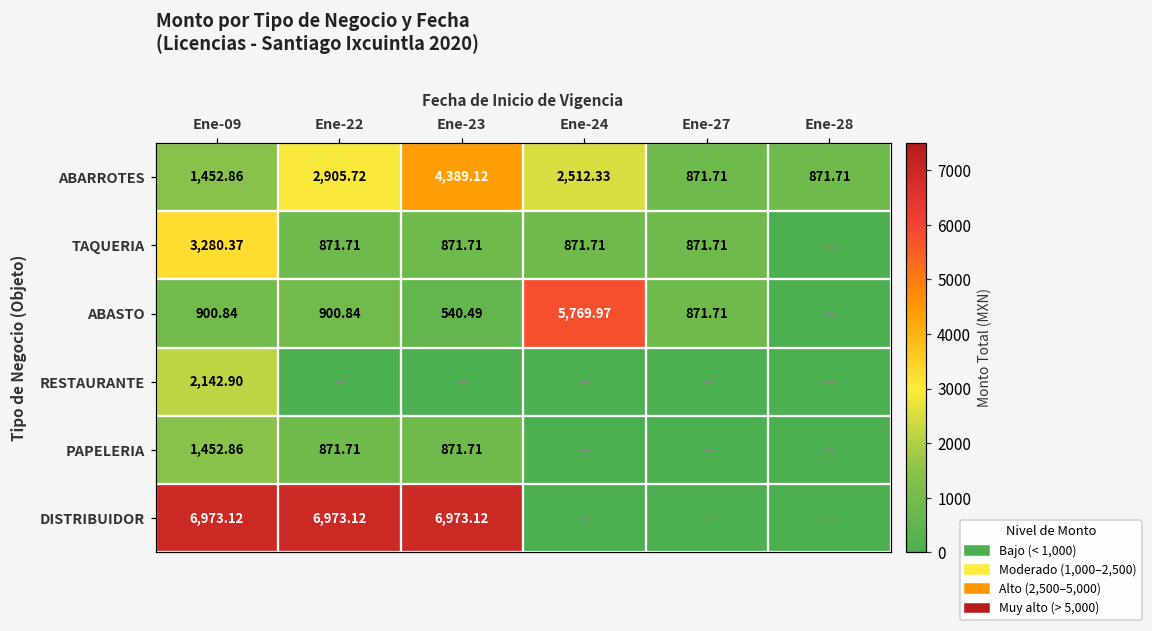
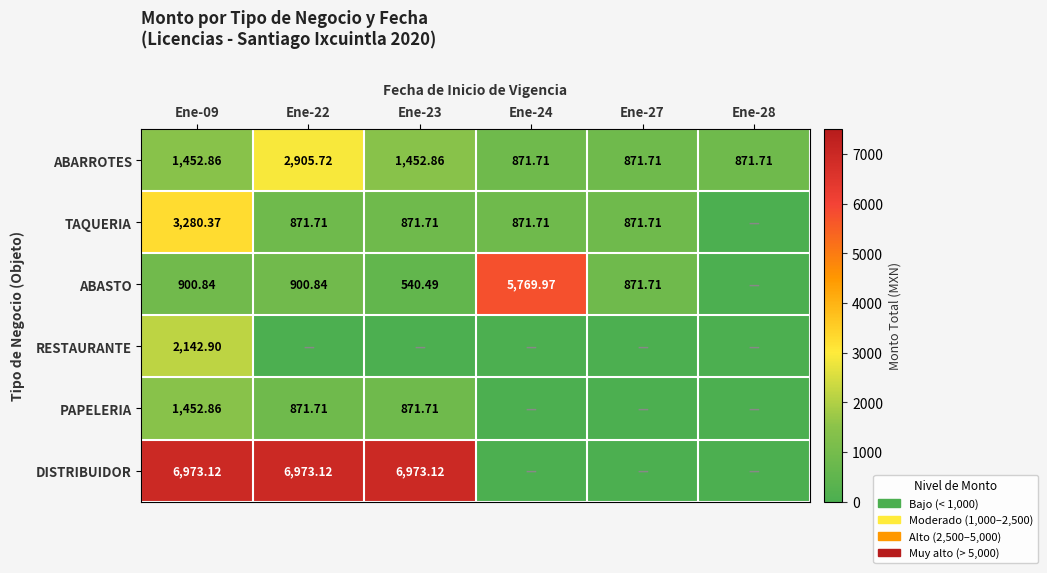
ABARROTES, Ene-23: 4,389.12 -> 1,452.86
ABARROTES, Ene-24: 2,512.33 -> 871.71
